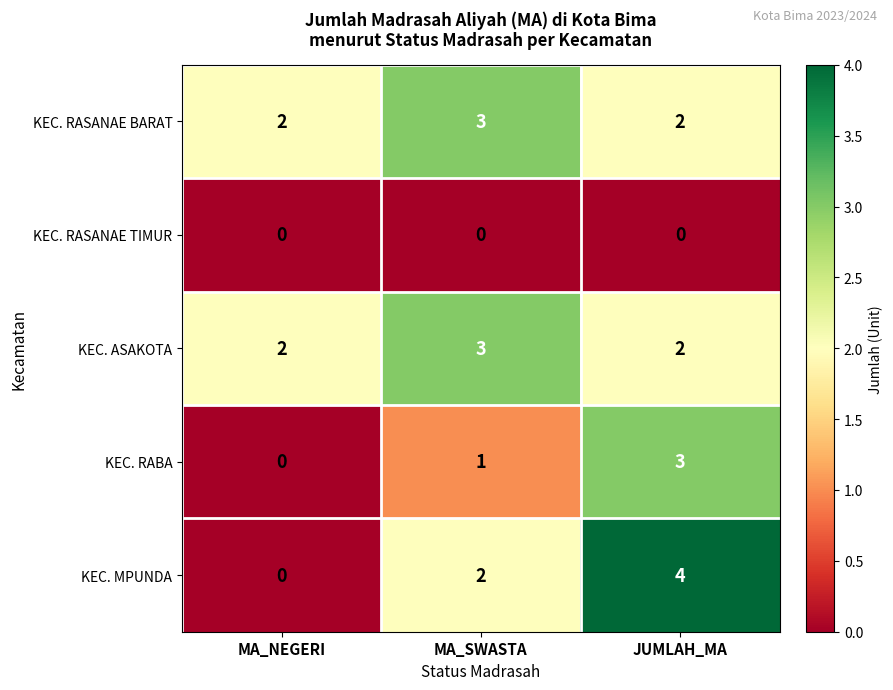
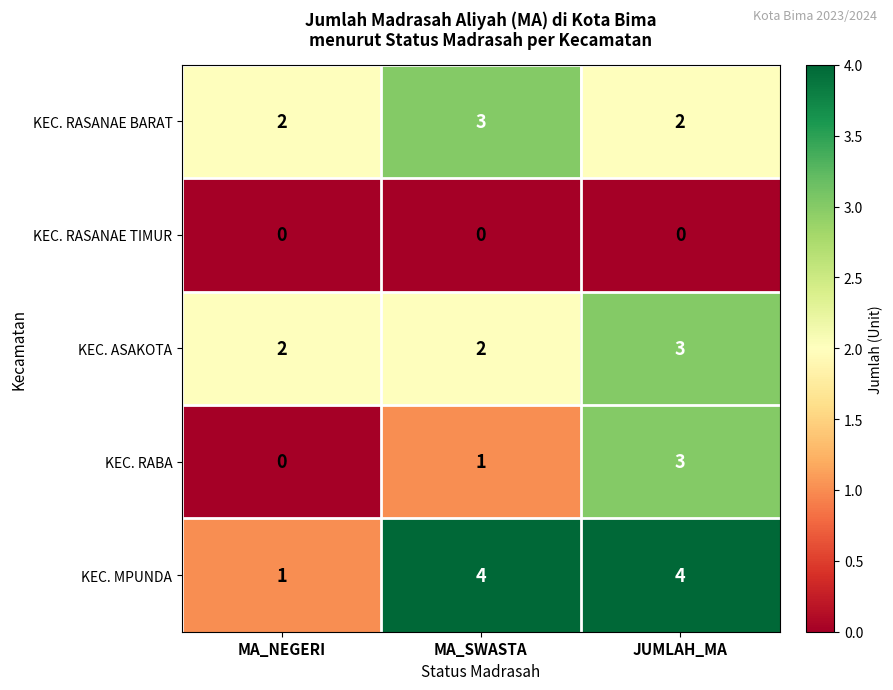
KEC. ASAKOTA, MA_SWASTA: 3 -> 2
KEC. ASAKOTA, JUMLAH_MA: 2 -> 3
KEC. MPUNDA, MA_NEGERI: 0 -> 1
KEC. MPUNDA, MA_SWASTA: 2 -> 4
